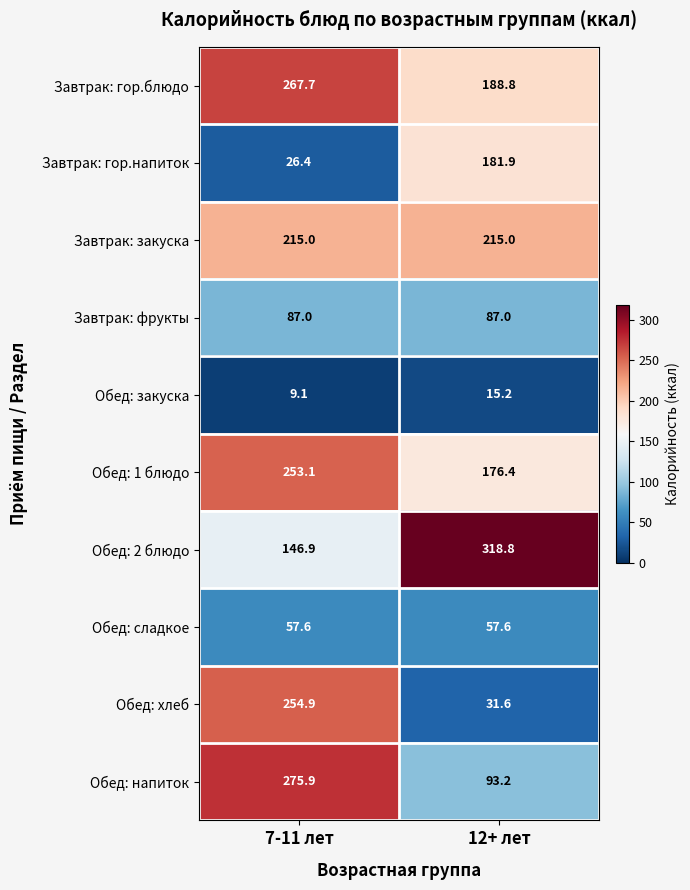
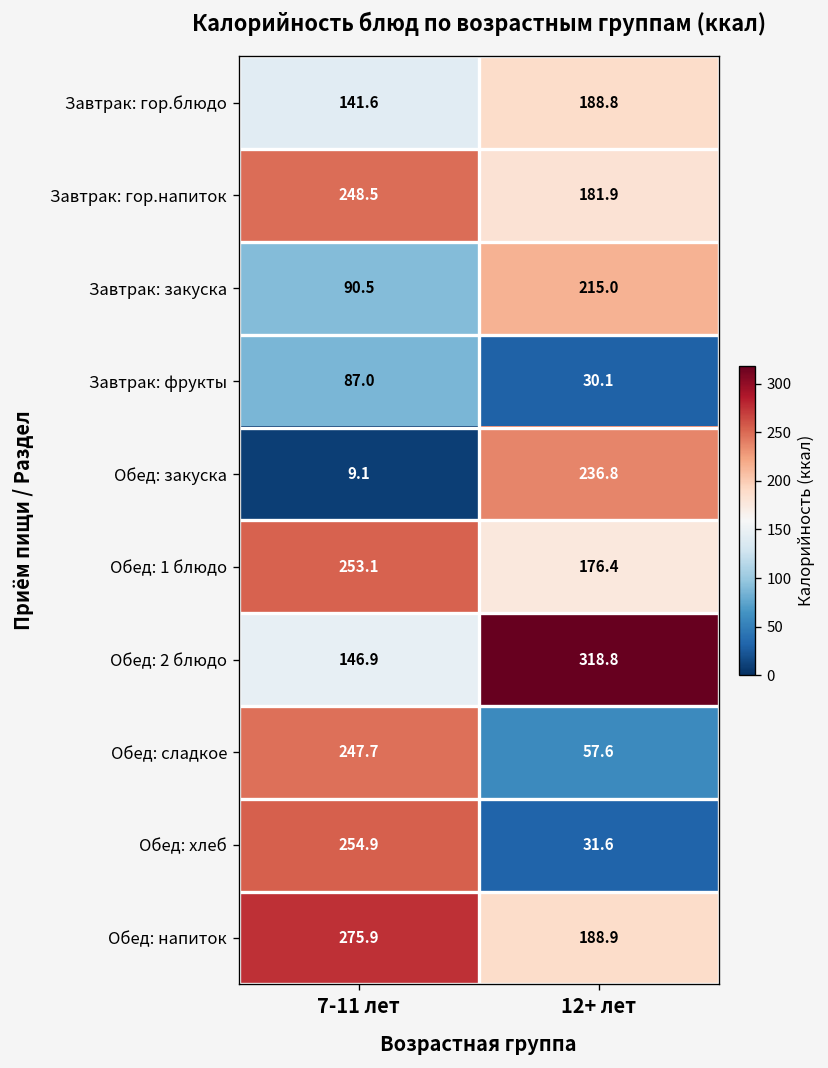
Завтрак: гор.блюдо, 7-11 лет: 267.7 -> 141.6
Завтрак: гор.напиток, 7-11 лет: 26.4 -> 248.5
Завтрак: закуска, 7-11 лет: 215.0 -> 90.5
Завтрак: фрукты, 12+ лет: 87.0 -> 30.1
Обед: закуска, 12+ лет: 15.2 -> 236.8
Обед: сладкое, 7-11 лет: 57.6 -> 247.7
Обед: напиток, 12+ лет: 93.2 -> 188.9
